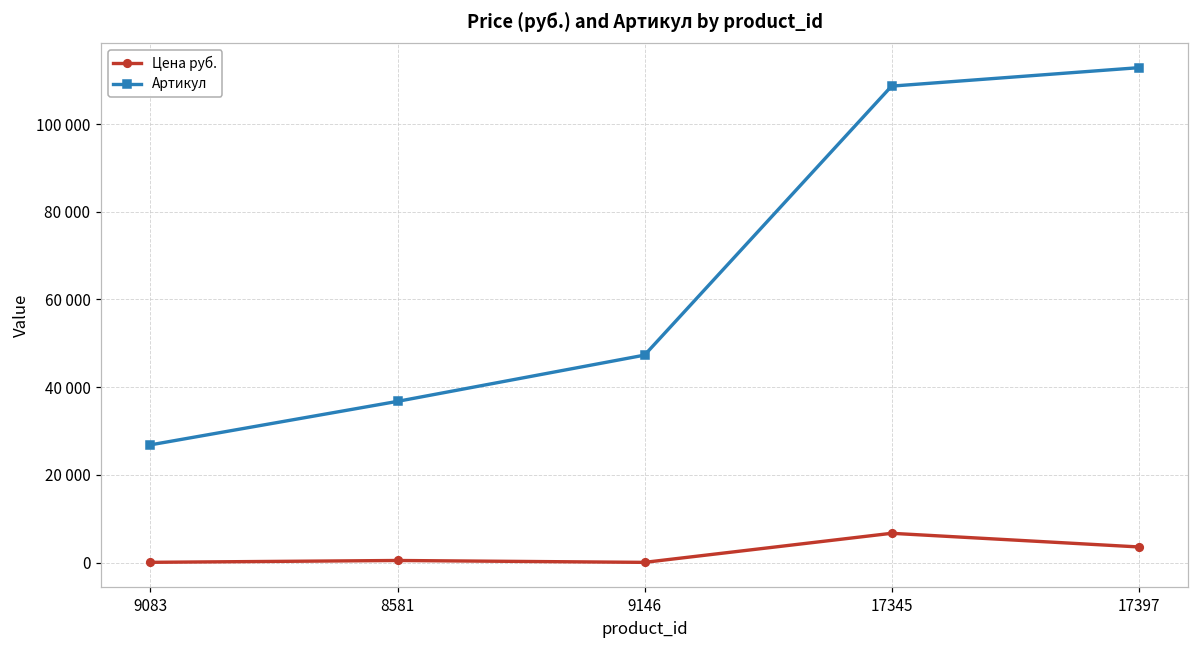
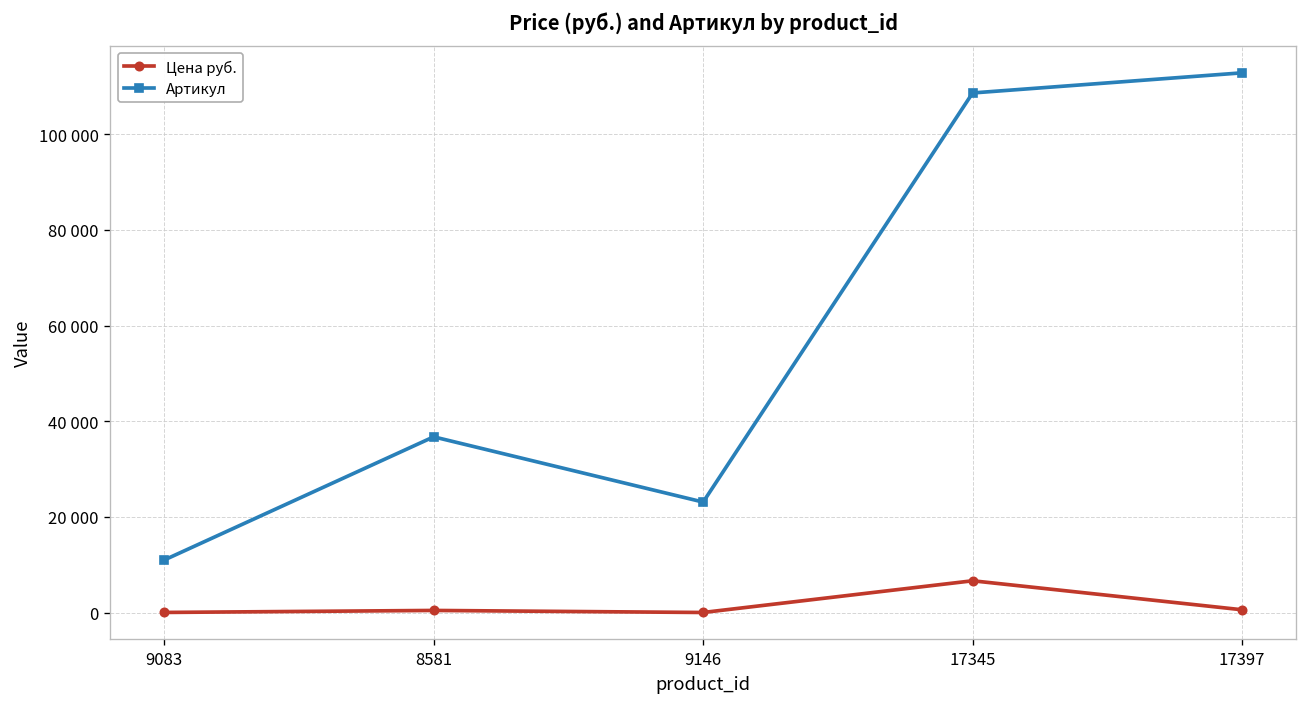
Артикул, 9083: 27000 -> 11000
Артикул, 9146: 47000 -> 23000
Цена руб., 17397: 4000 -> 1000
